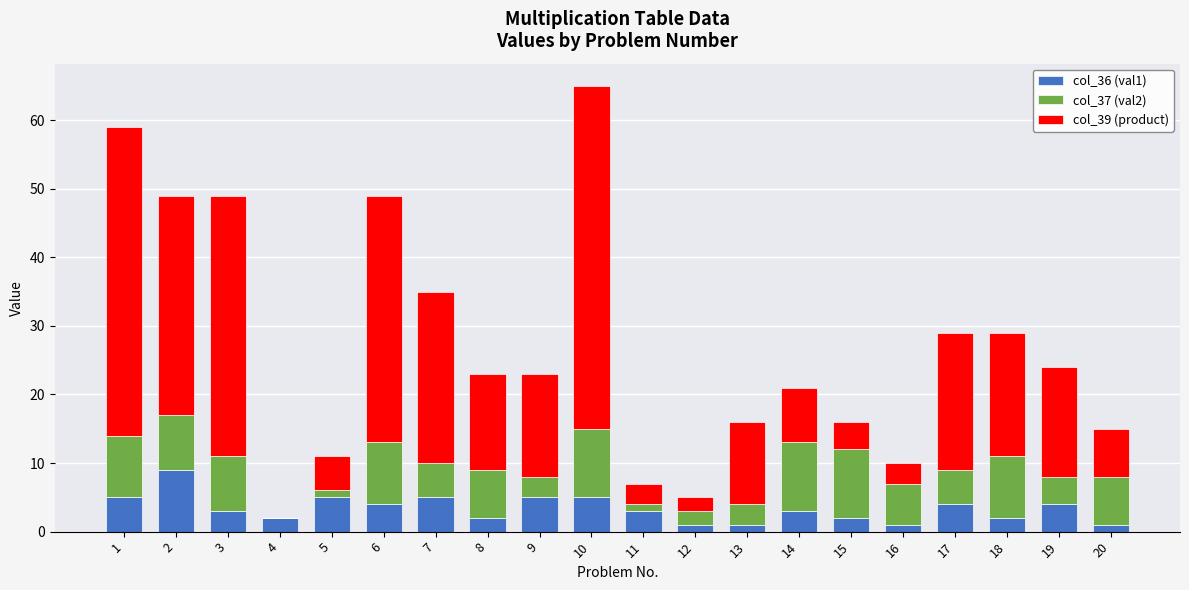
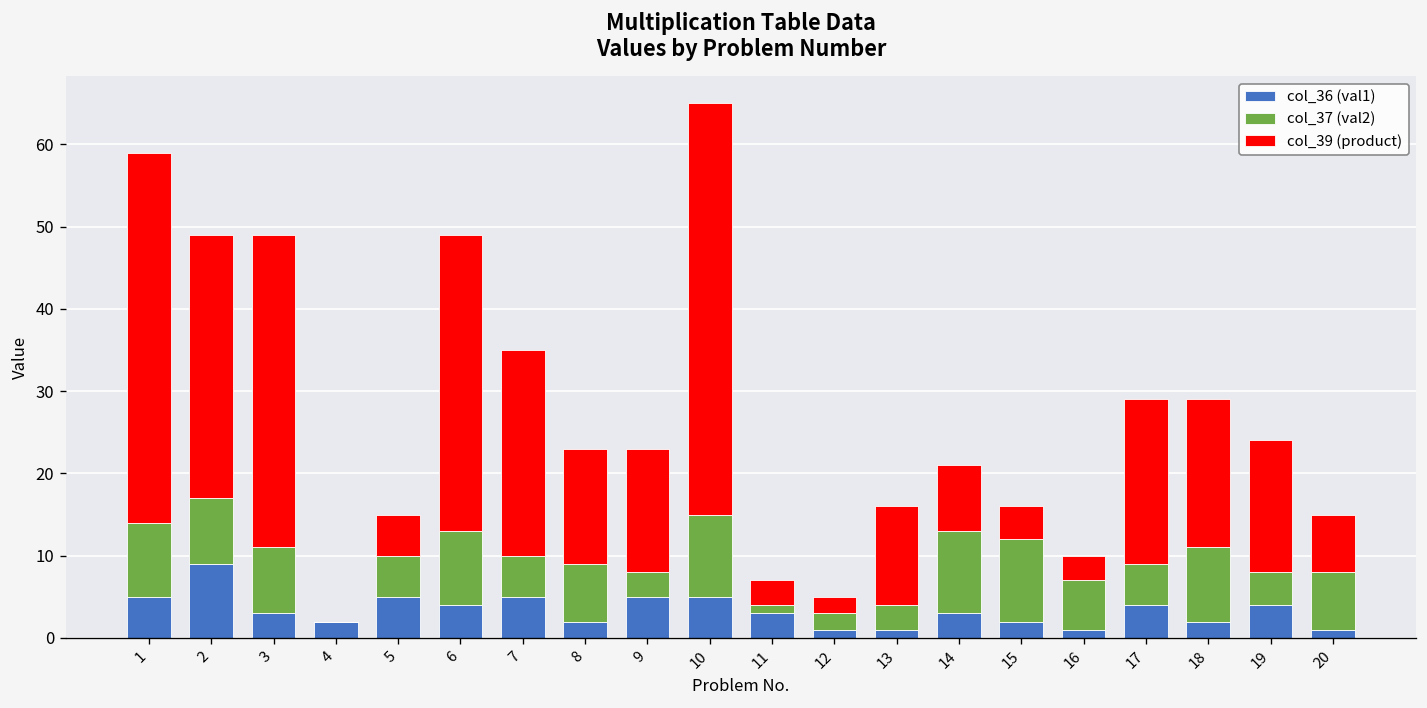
col_37 (val2), 5: 1 -> 5
